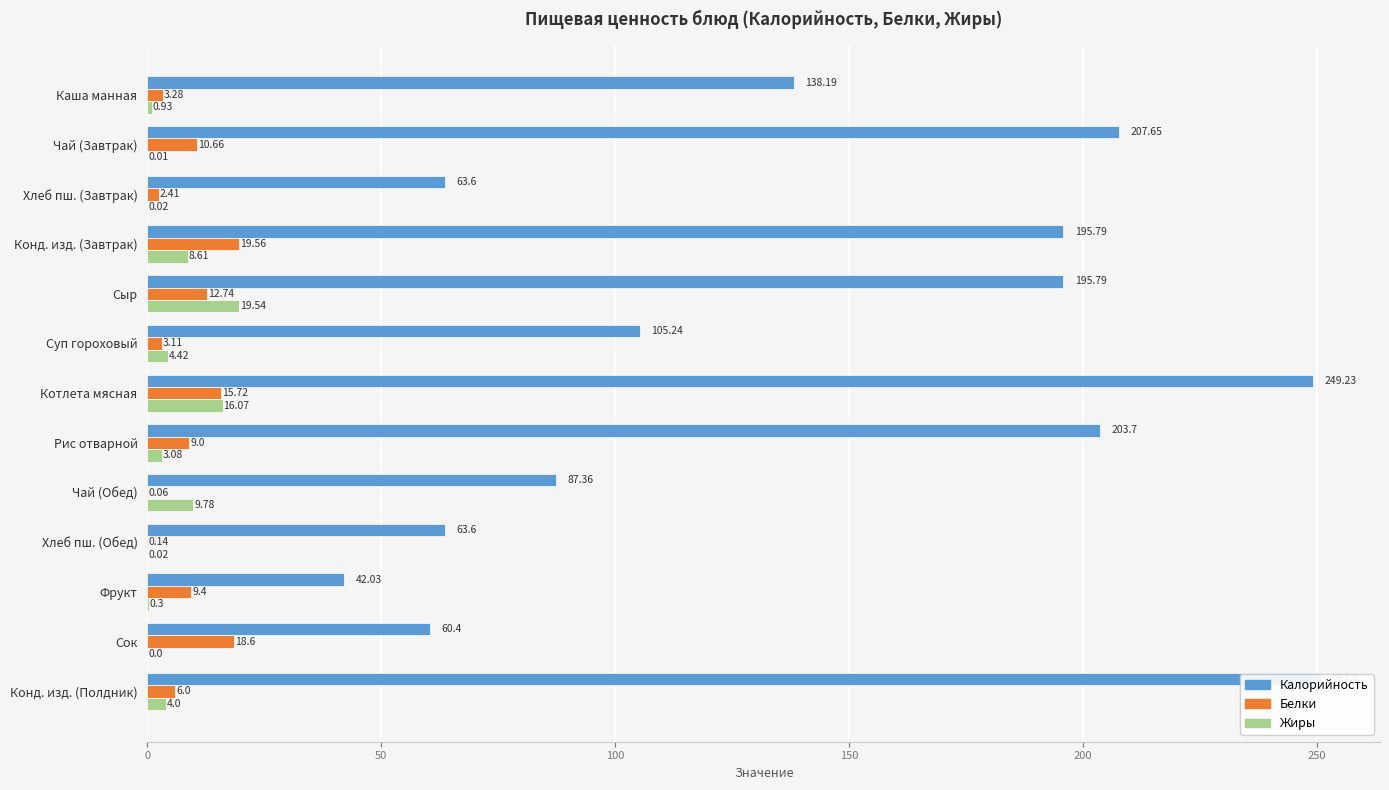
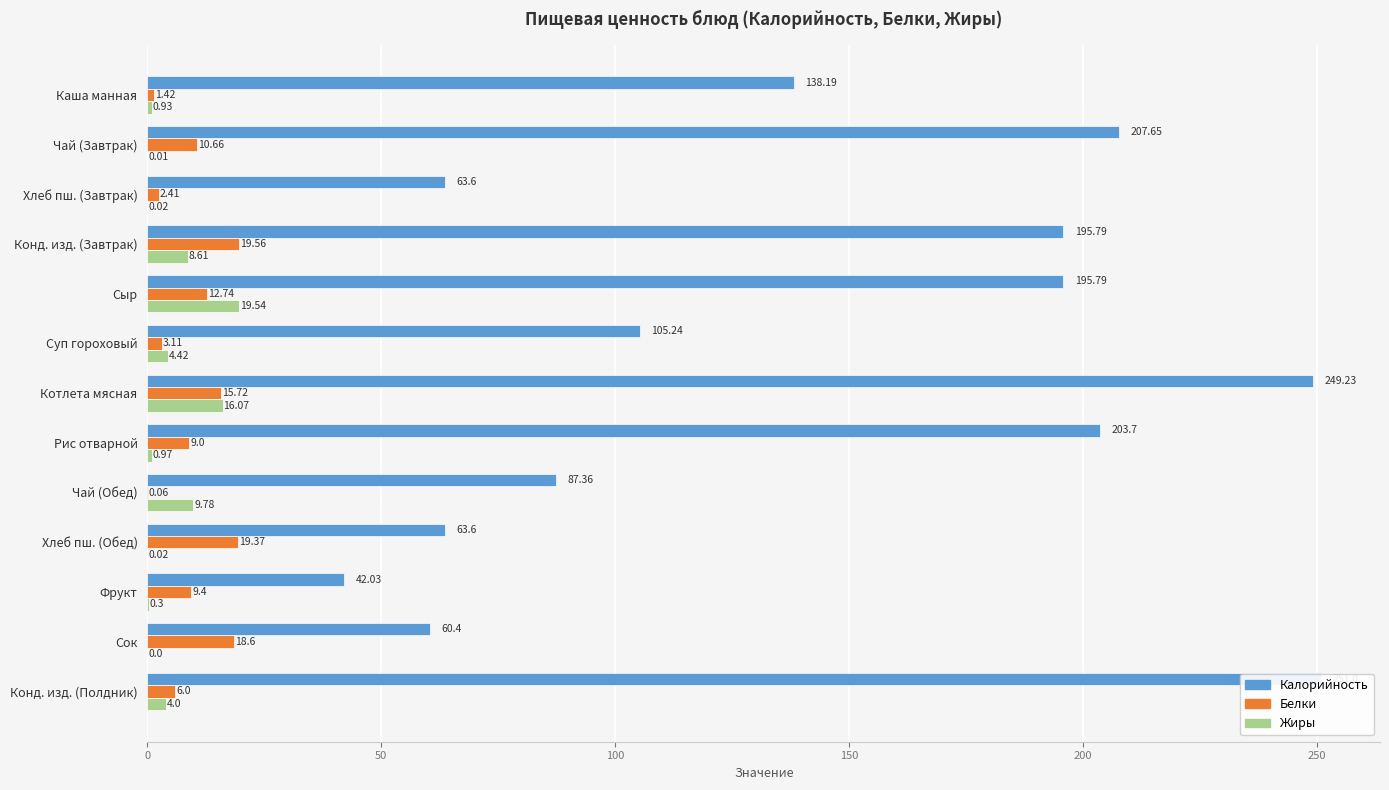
Белки, Каша манная: 3.28 -> 1.42
Жиры, Рис отварной: 3.08 -> 0.97
Белки, Хлеб пш. (Обед): 0.14 -> 19.37
